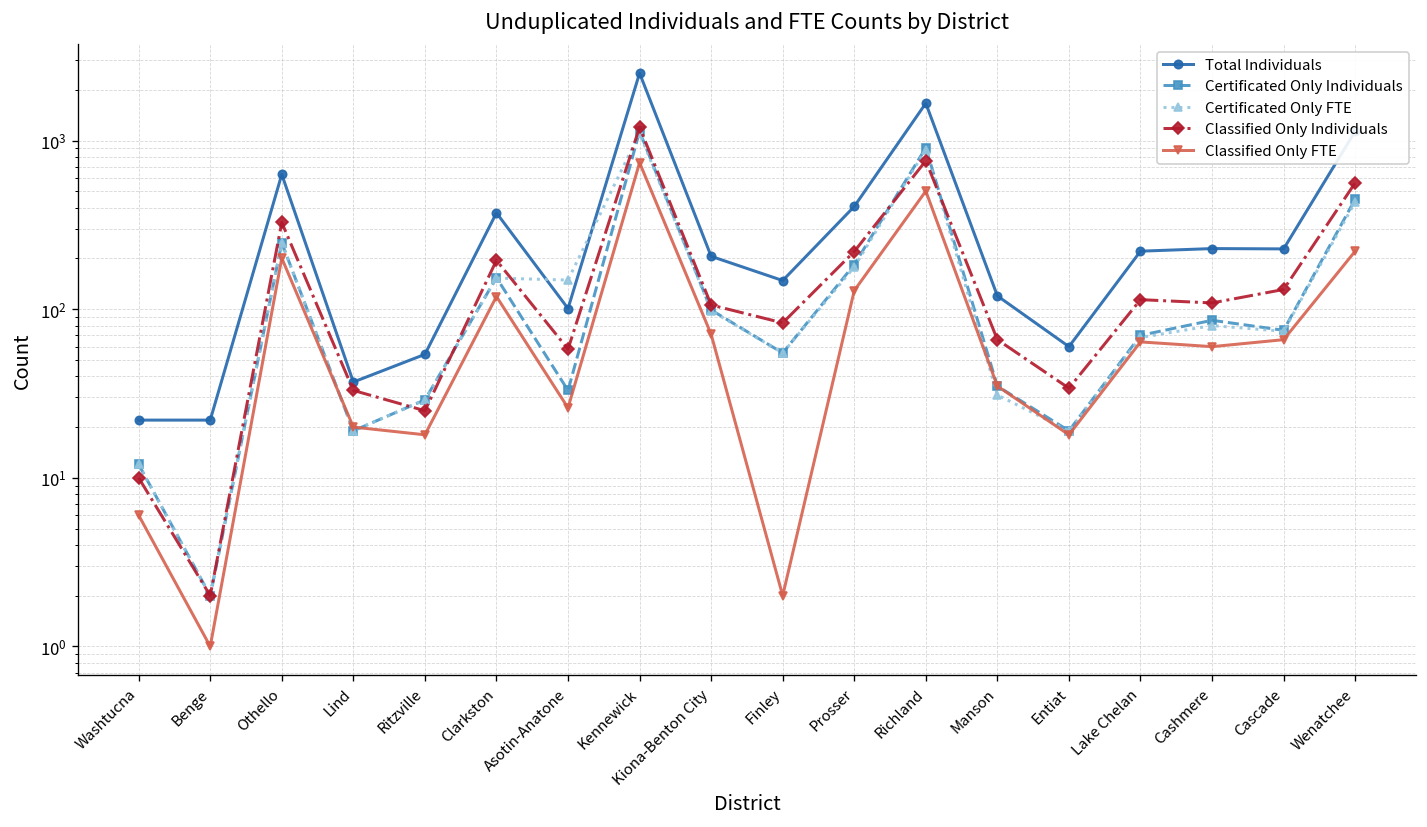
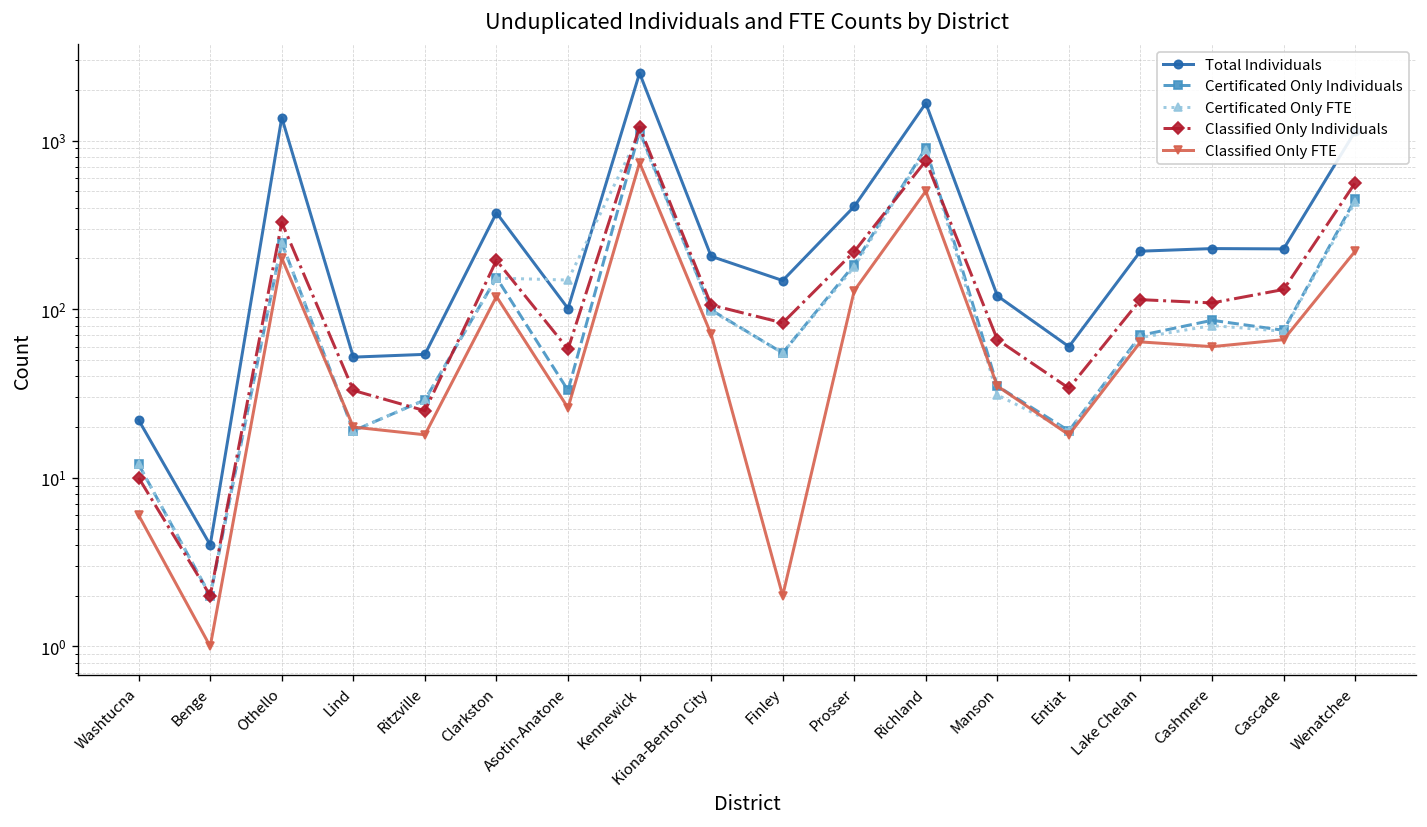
Total Individuals, Benge: 22 -> 4
Total Individuals, Othello: 600 -> 1400
Total Individuals, Lind: 37 -> 52
